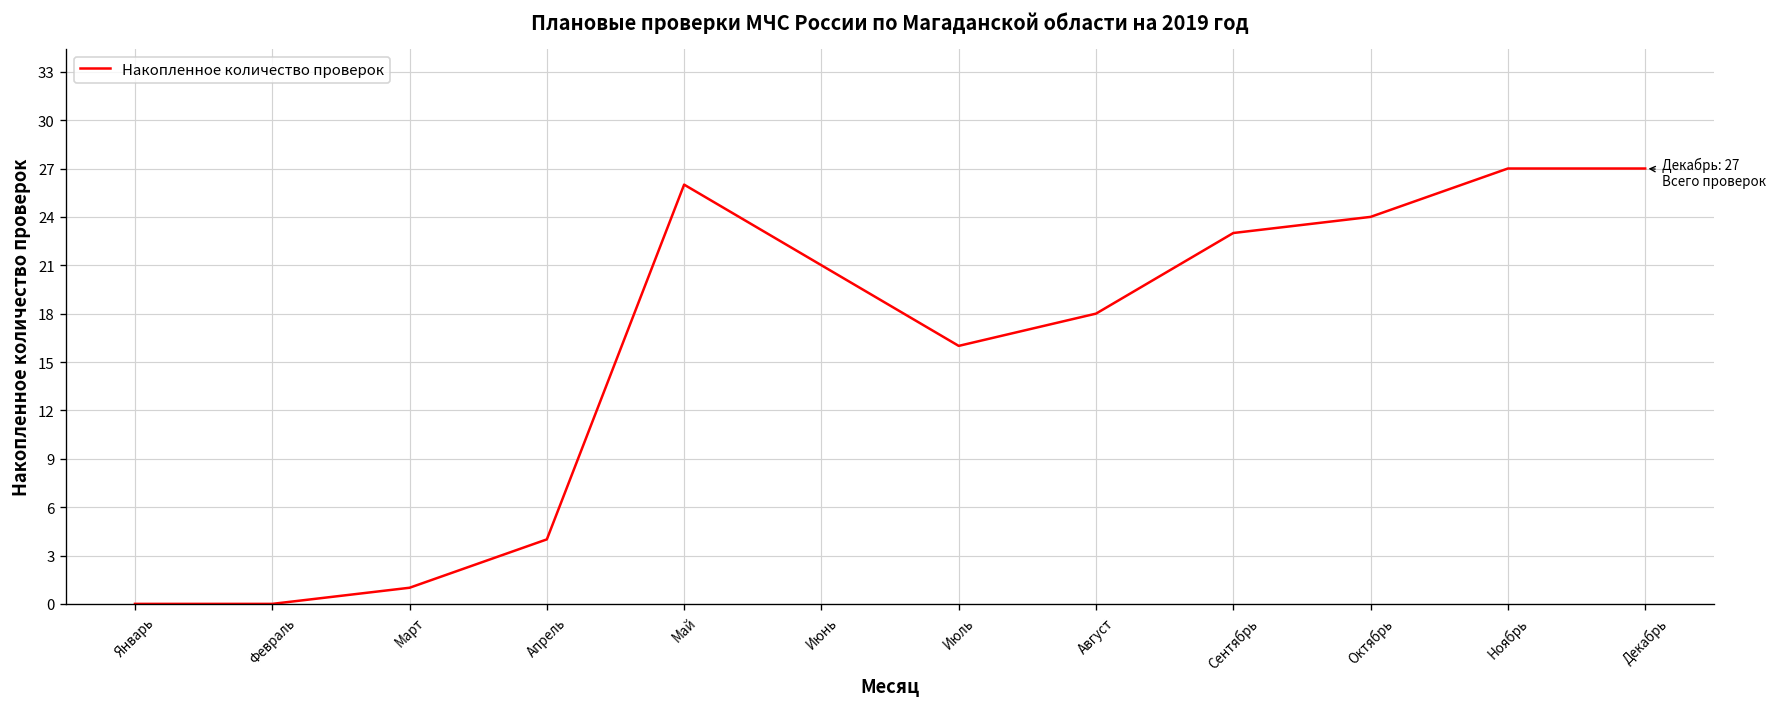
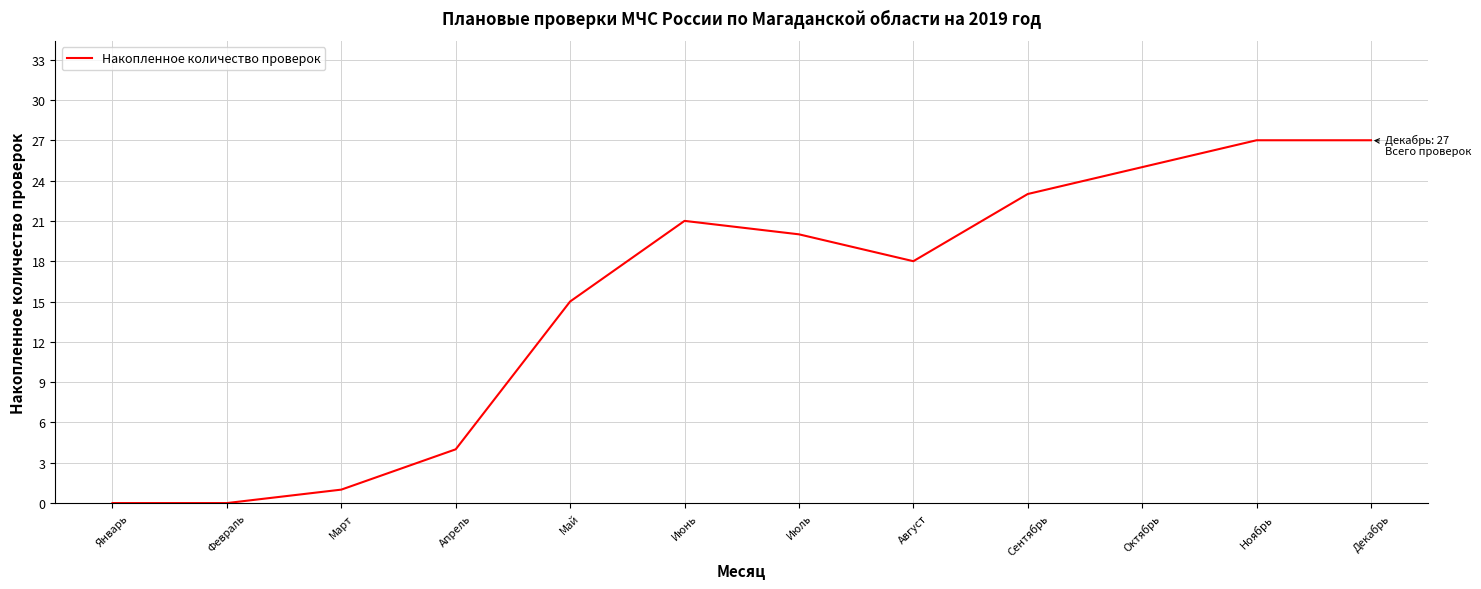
Май: 26 -> 15
Июль: 16 -> 20
Октябрь: 24 -> 25
